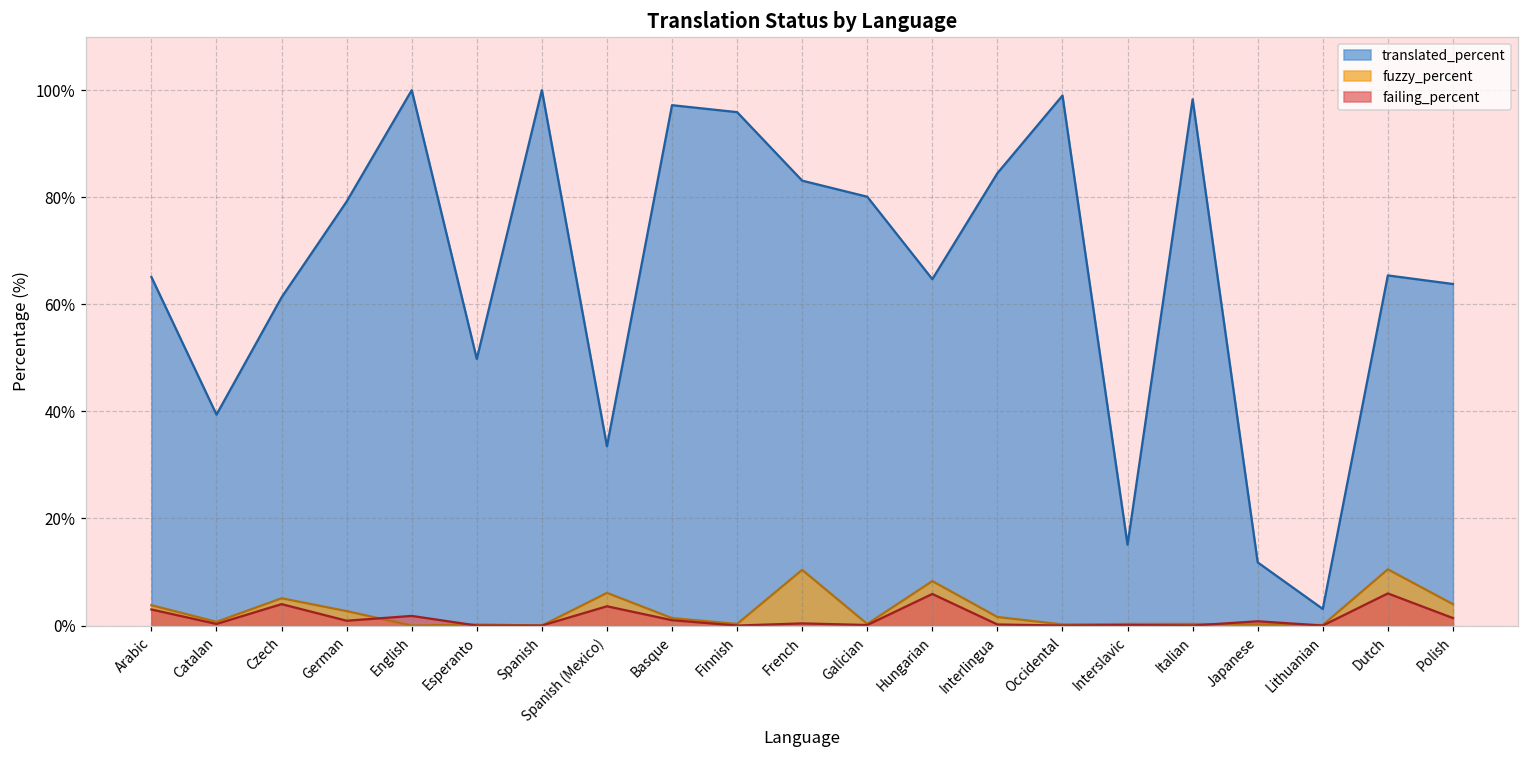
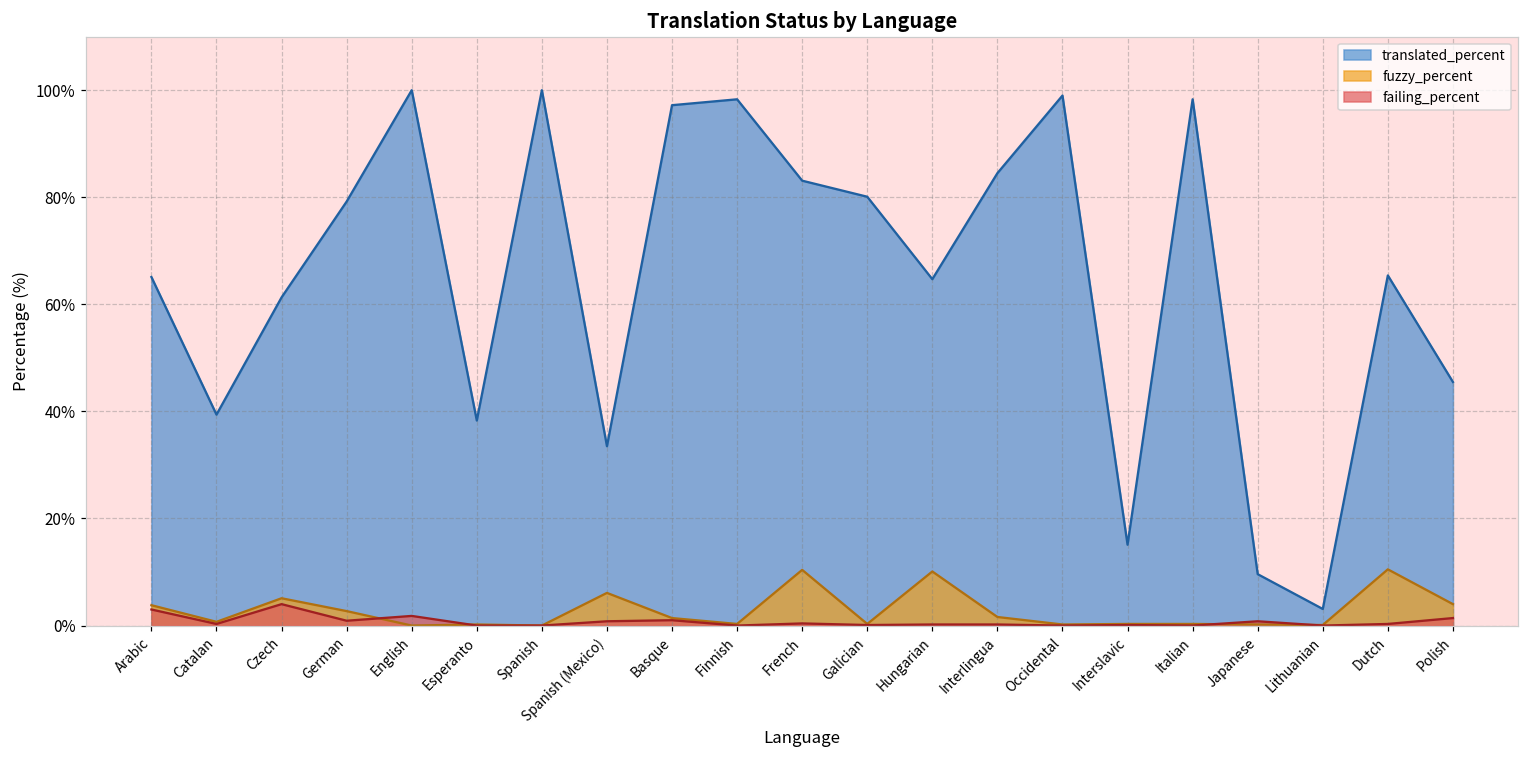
translated_percent, Esperanto: 50% -> 38%
failing_percent, Spanish (Mexico): 4% -> 1%
translated_percent, Finnish: 96% -> 98%
fuzzy_percent, Hungarian: 8% -> 10%
failing_percent, Hungarian: 6% -> 0%
translated_percent, Japanese: 12% -> 10%
failing_percent, Dutch: 6% -> 0%
translated_percent, Polish: 64% -> 46%
